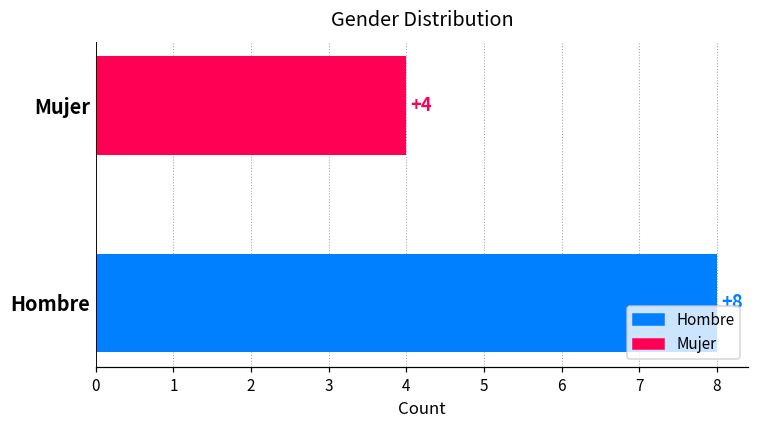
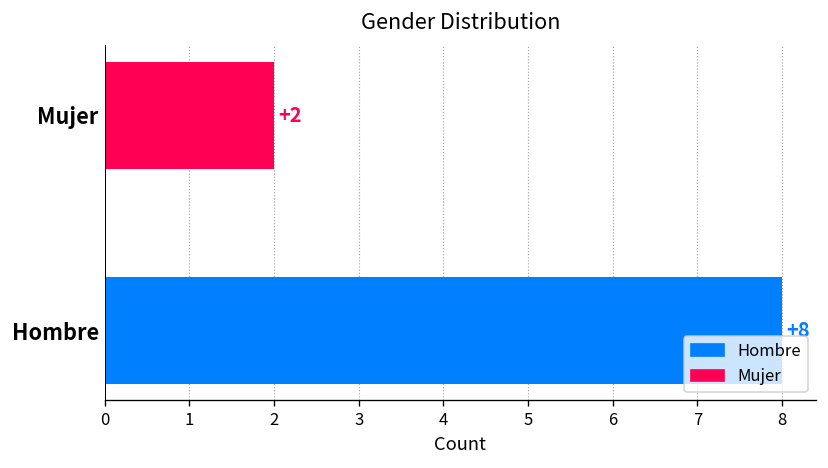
Mujer: +4 -> +2
